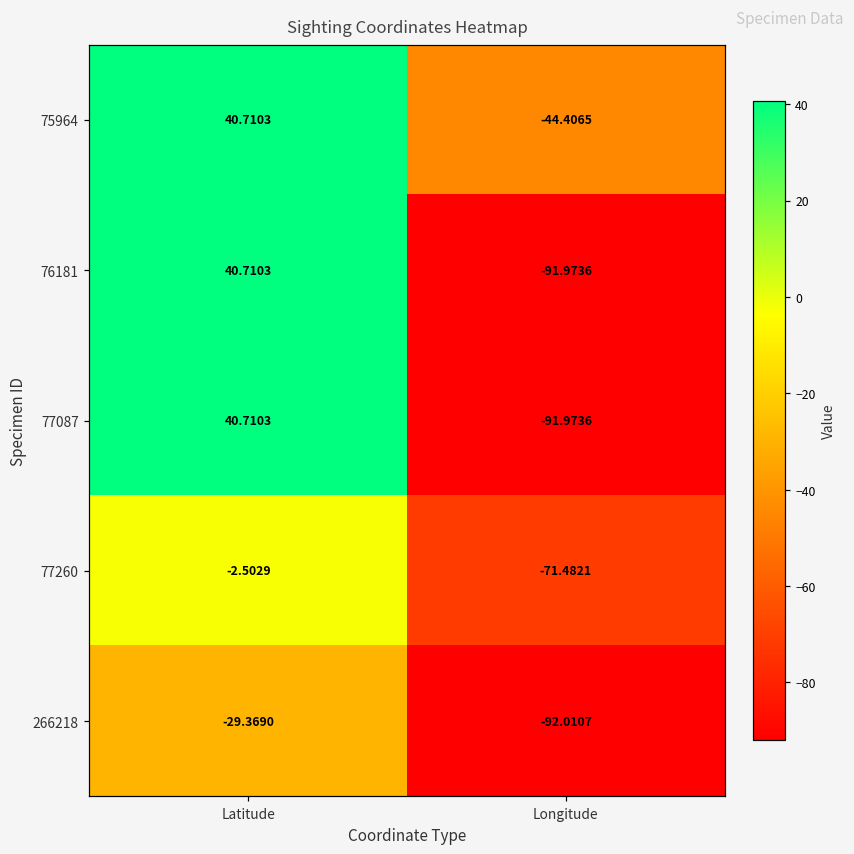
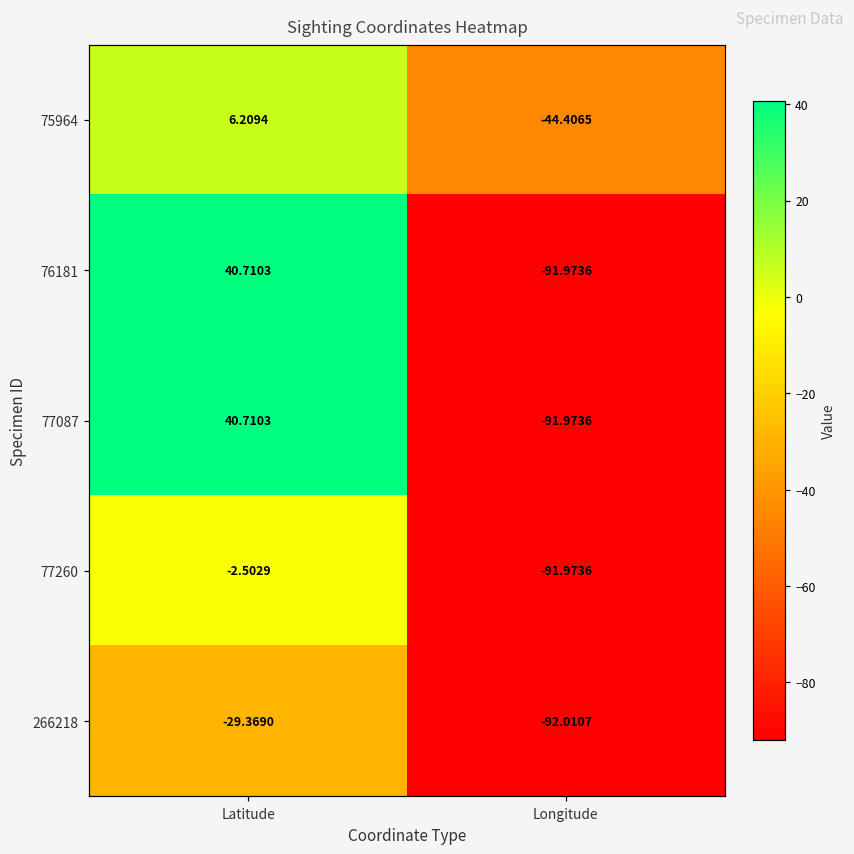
75964, Latitude: 40.7103 -> 6.2094
77260, Longitude: -71.4821 -> -91.9736
